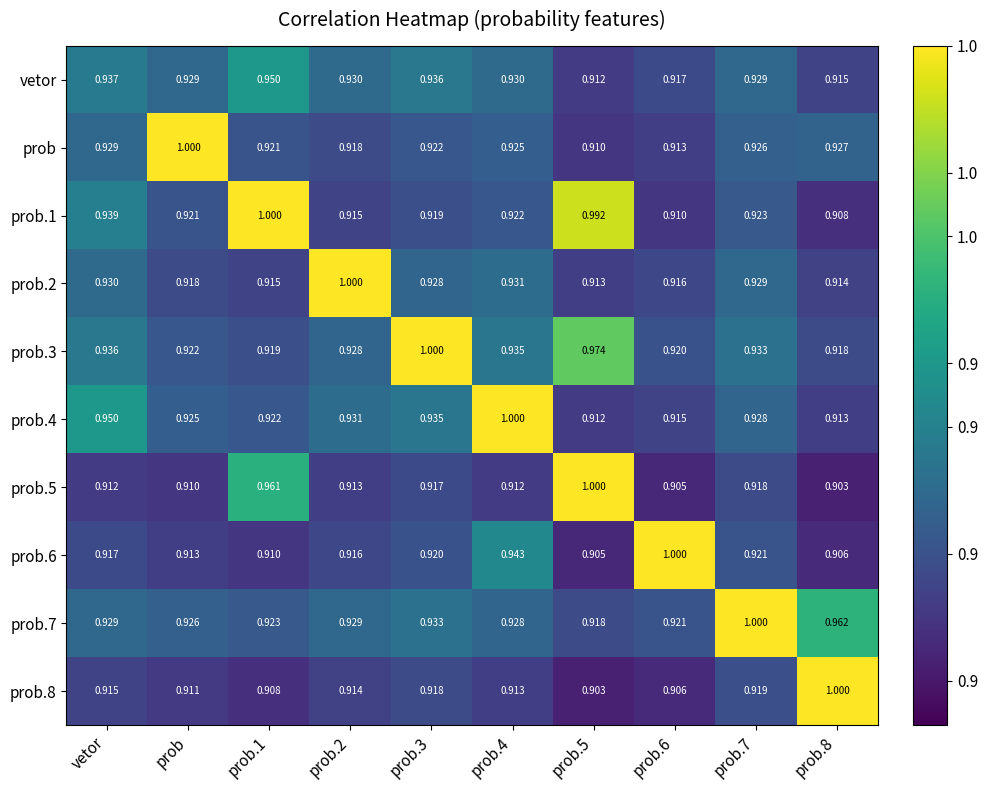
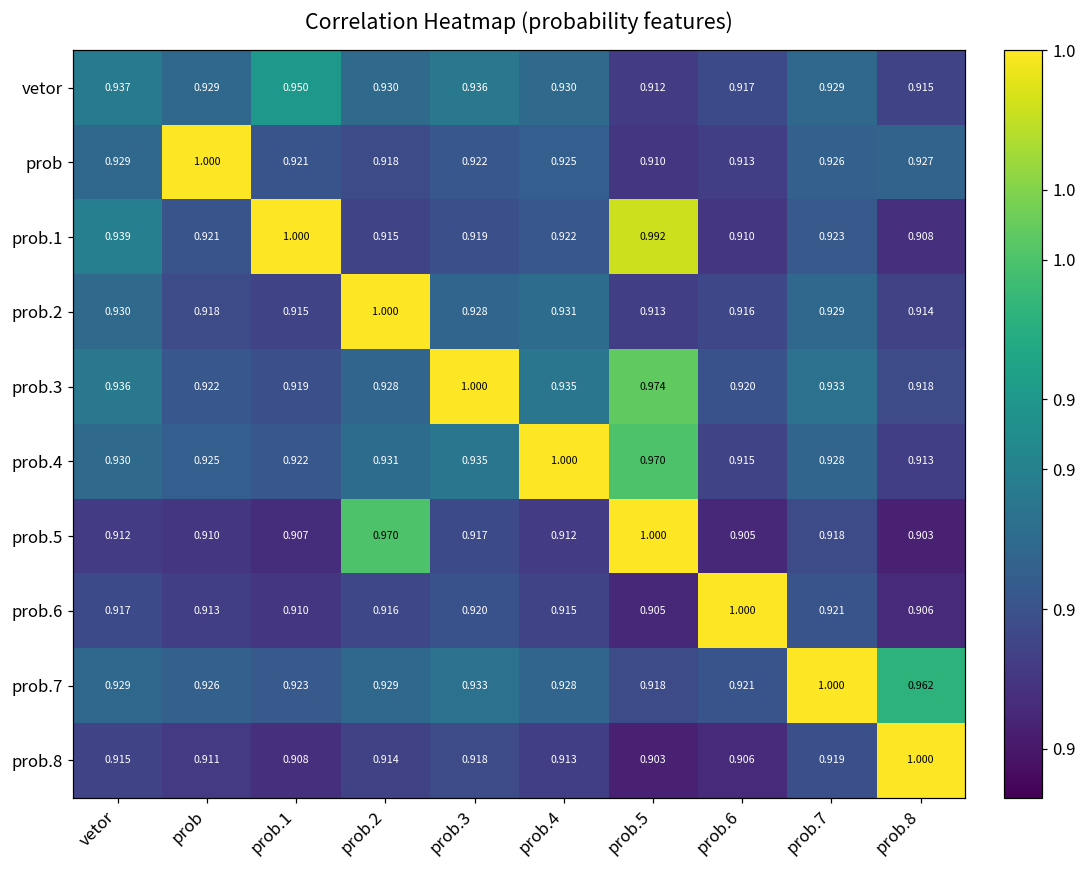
prob.4, vetor: 0.950 -> 0.930
prob.4, prob.5: 0.912 -> 0.970
prob.5, prob.1: 0.961 -> 0.907
prob.5, prob.2: 0.913 -> 0.970
prob.6, prob.4: 0.943 -> 0.915
